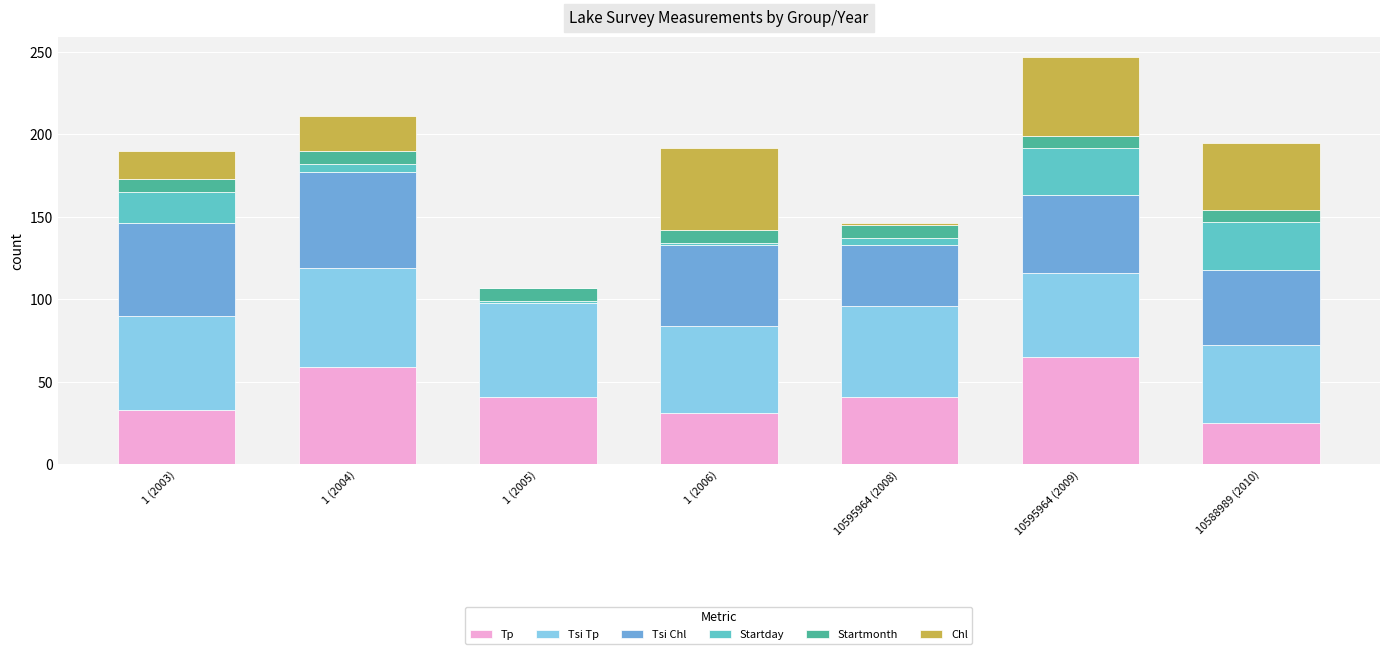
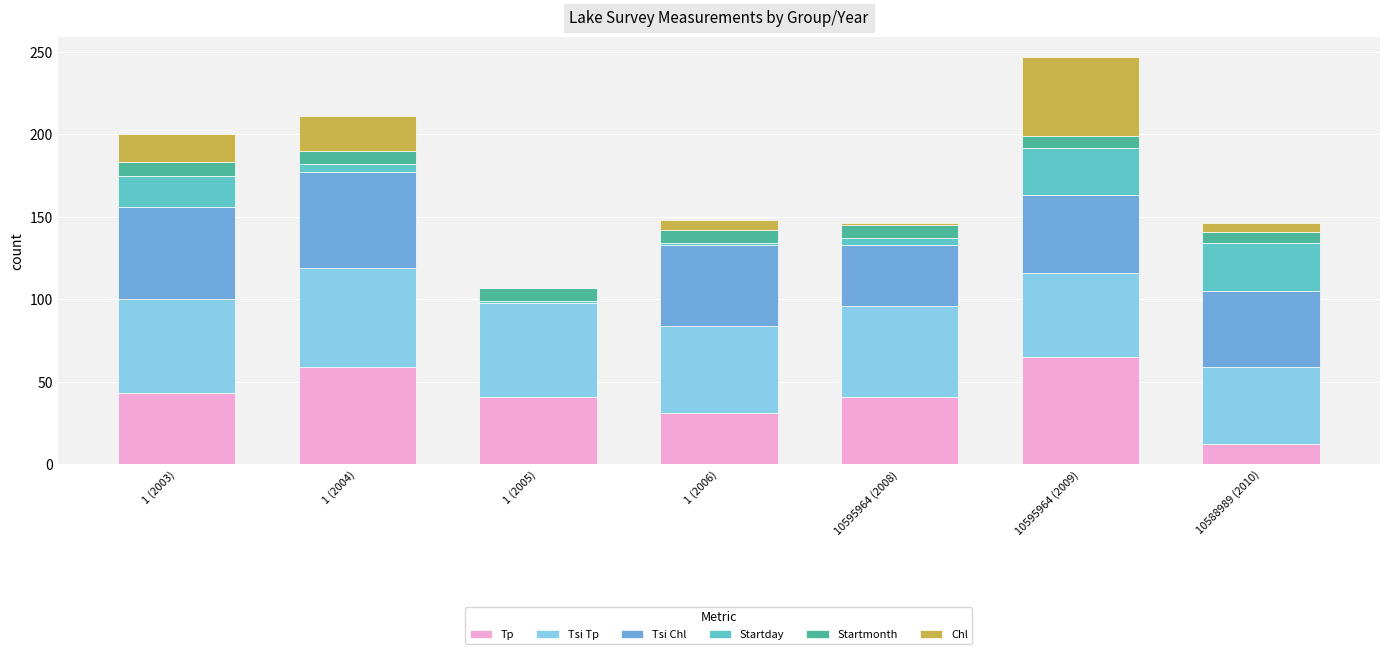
Tp, 1 (2003): 33 -> 43
Chl, 1 (2006): 50 -> 6
Tp, 10588989 (2010): 25 -> 12
Chl, 10588989 (2010): 41 -> 5
